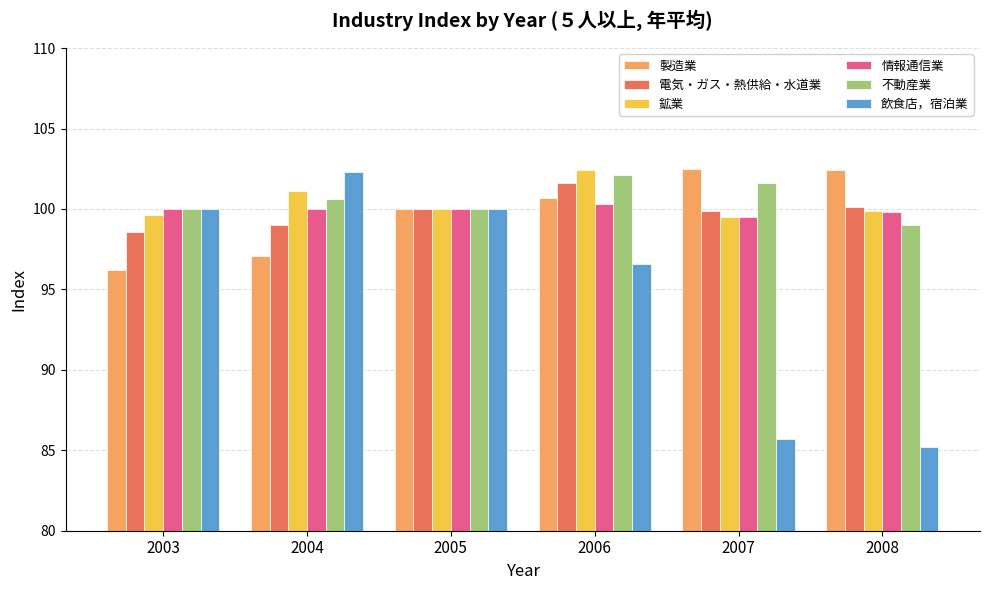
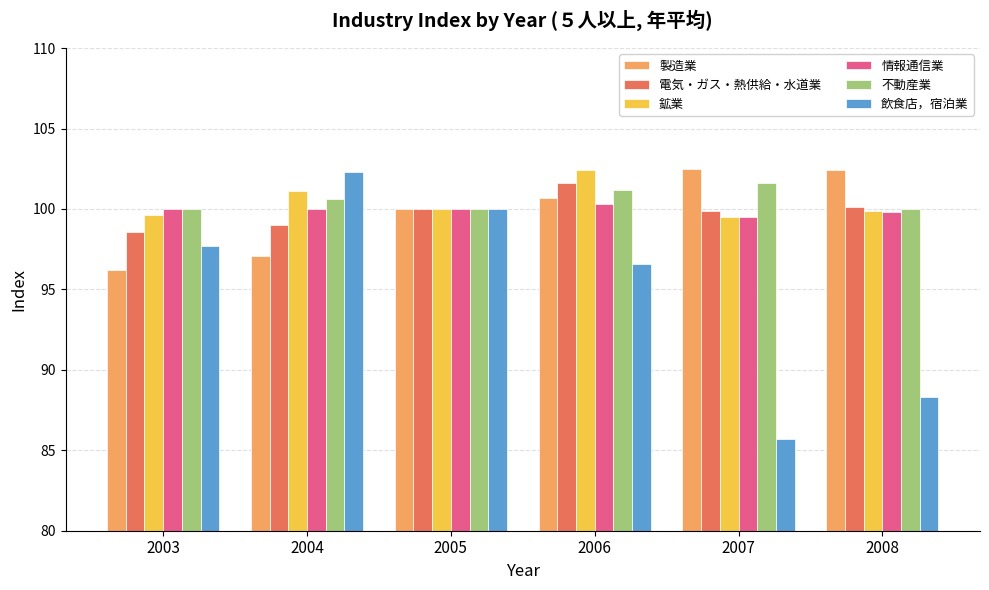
飲食店，宿泊業, 2003: 100.0 -> 97.7
不動産業, 2006: 102.1 -> 101.2
不動産業, 2008: 99 -> 100
飲食店，宿泊業, 2008: 85.2 -> 88.3
